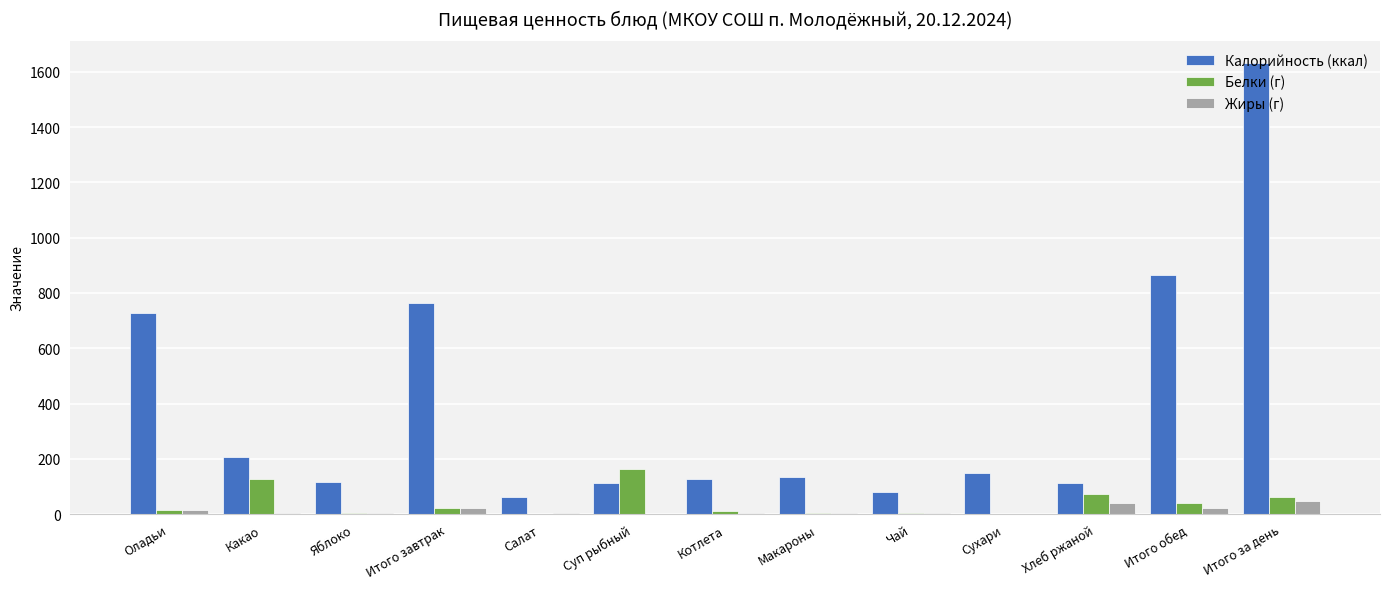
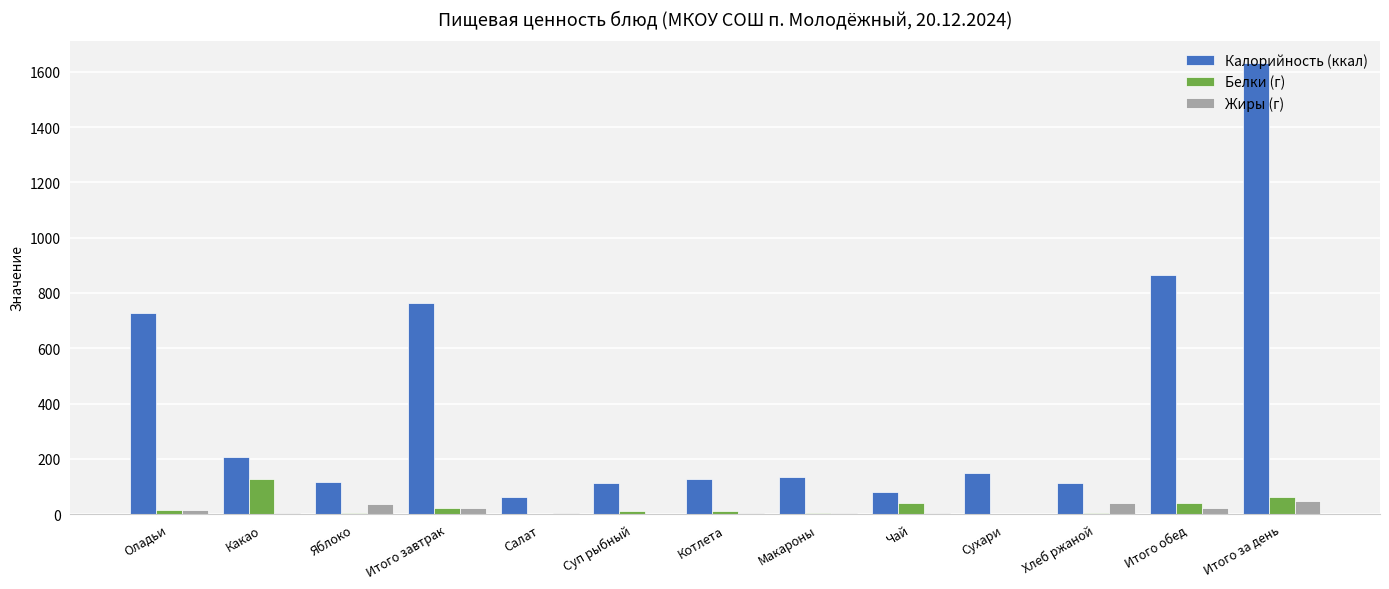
Жиры (г), Яблоко: 0 -> 40
Белки (г), Суп рыбный: 160 -> 10
Белки (г), Чай: 0 -> 40
Белки (г), Хлеб ржаной: 70 -> 0
